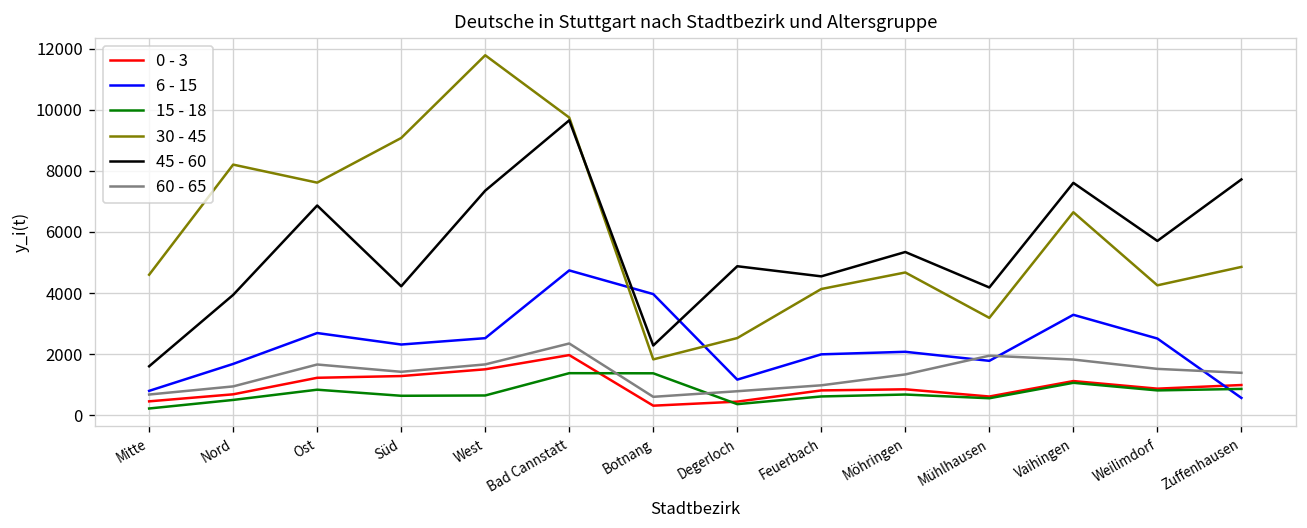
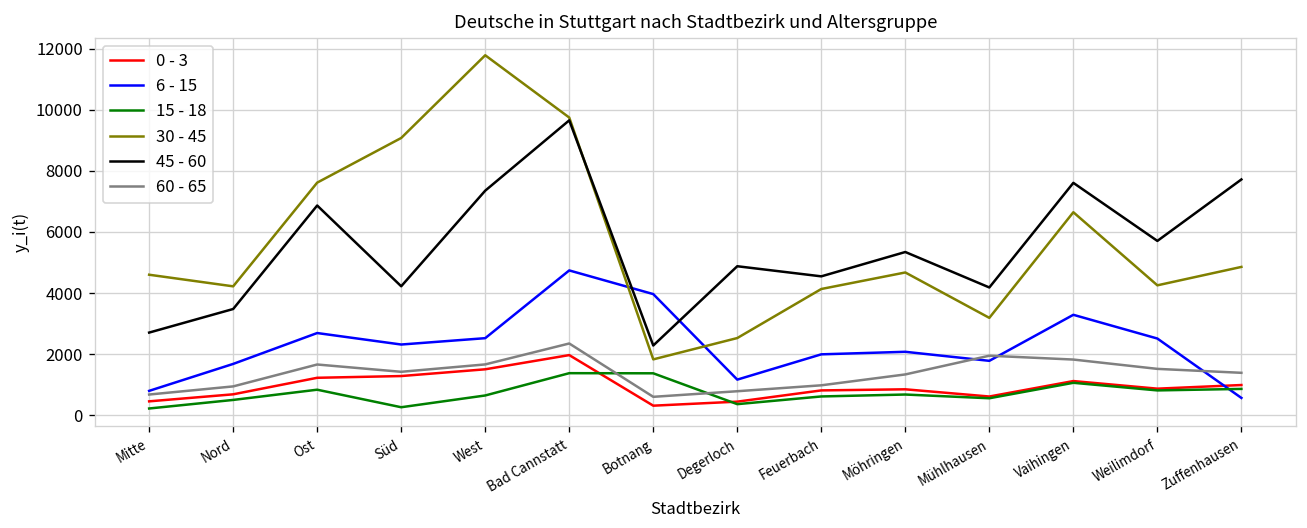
45 - 60, Mitte: 1600 -> 2700
30 - 45, Nord: 8200 -> 4200
45 - 60, Nord: 3900 -> 3500
15 - 18, Süd: 600 -> 300
